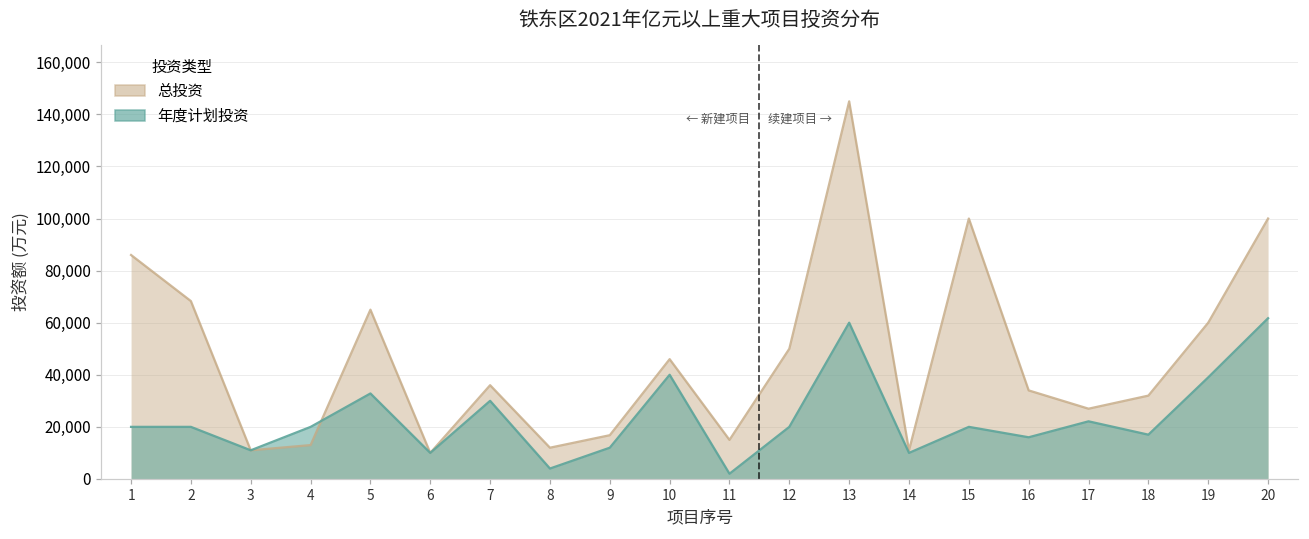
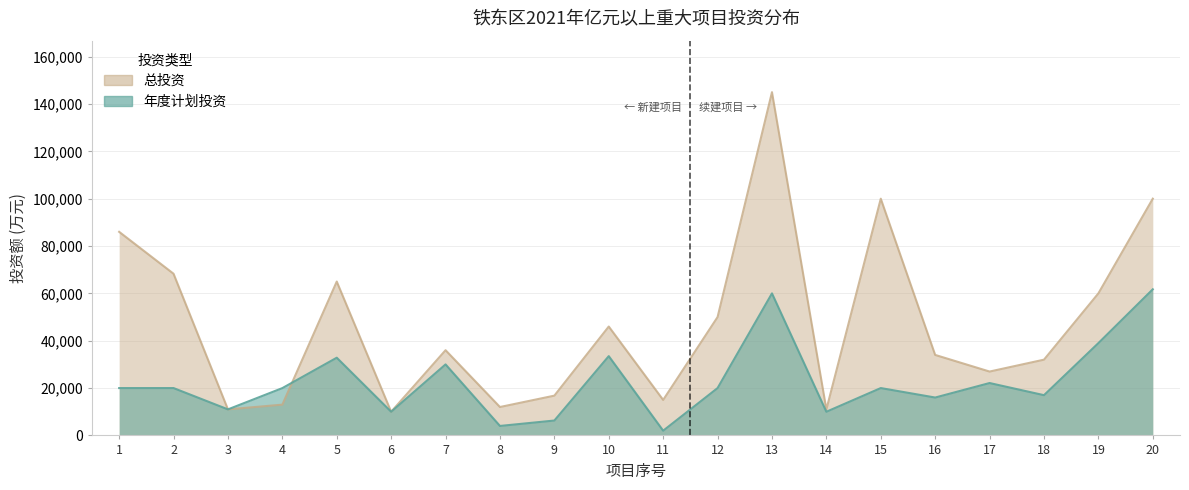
年度计划投资, 9: 12,000 -> 6,000
年度计划投资, 10: 40,000 -> 33,000
